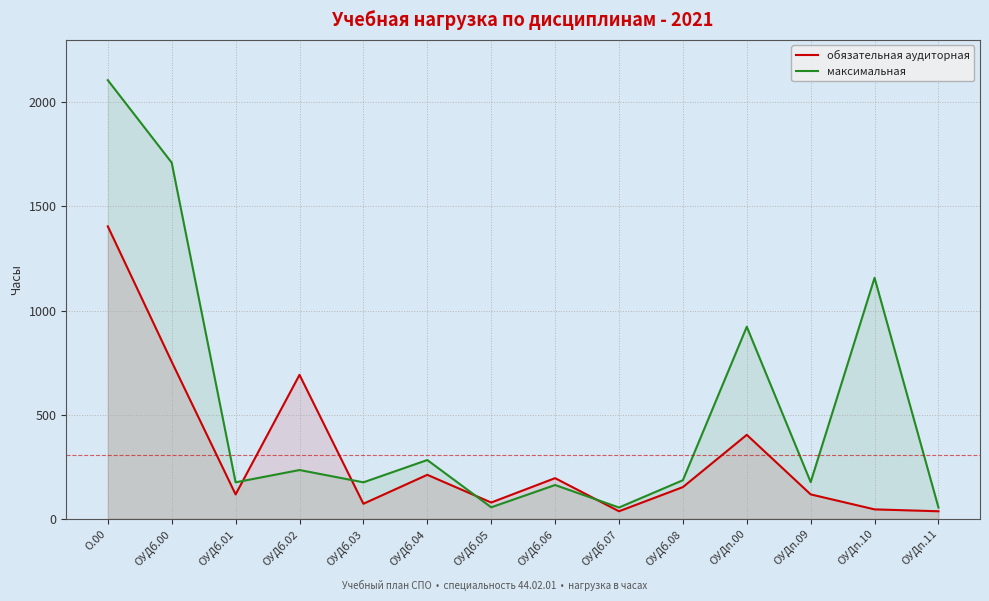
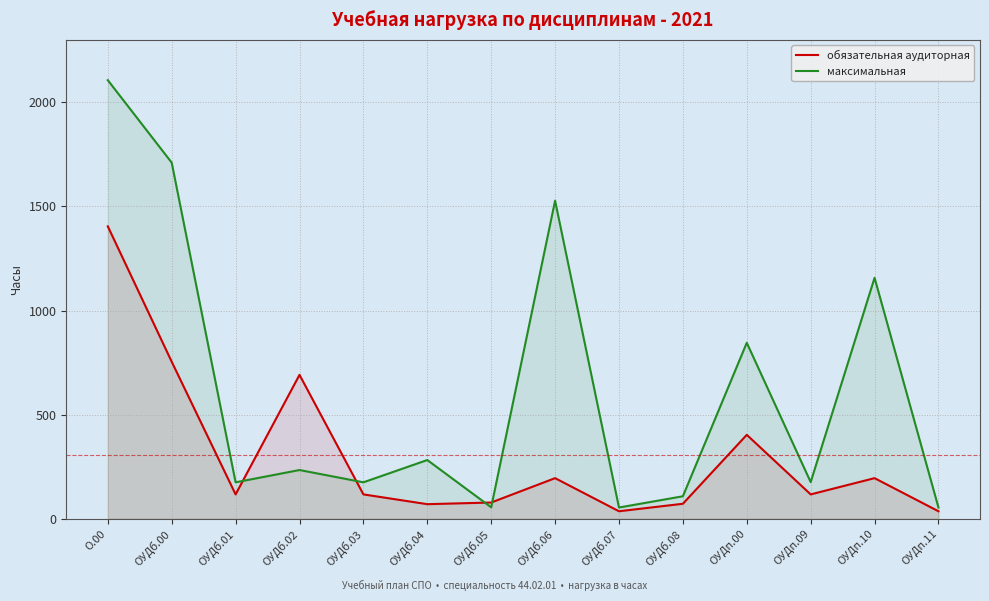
обязательная аудиторная, ОУДб.03: 70 -> 120
обязательная аудиторная, ОУДб.04: 210 -> 70
максимальная, ОУДб.06: 160 -> 1530
обязательная аудиторная, ОУДб.08: 150 -> 70
максимальная, ОУДб.08: 190 -> 110
максимальная, ОУДп.00: 920 -> 850
обязательная аудиторная, ОУДп.10: 50 -> 200
